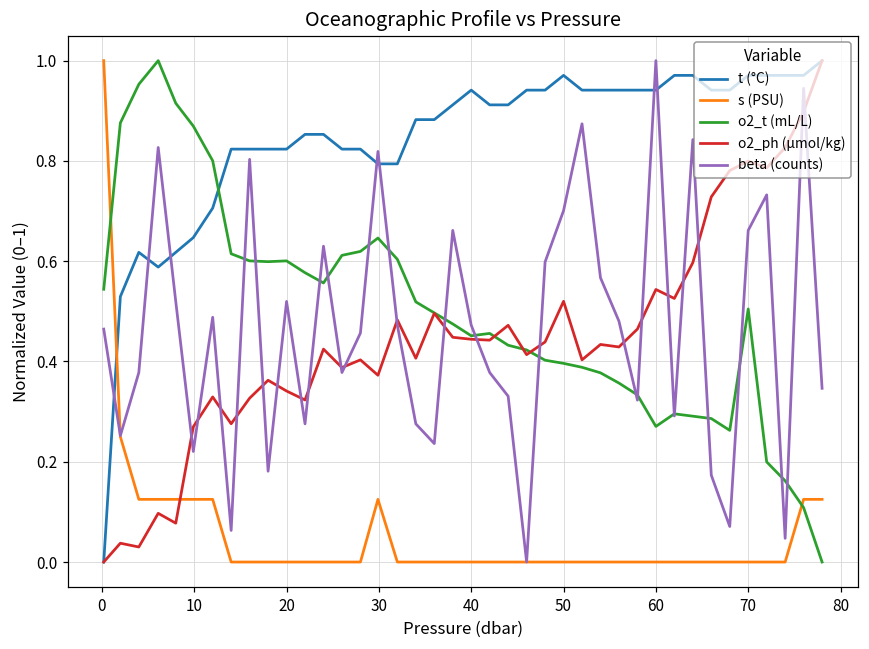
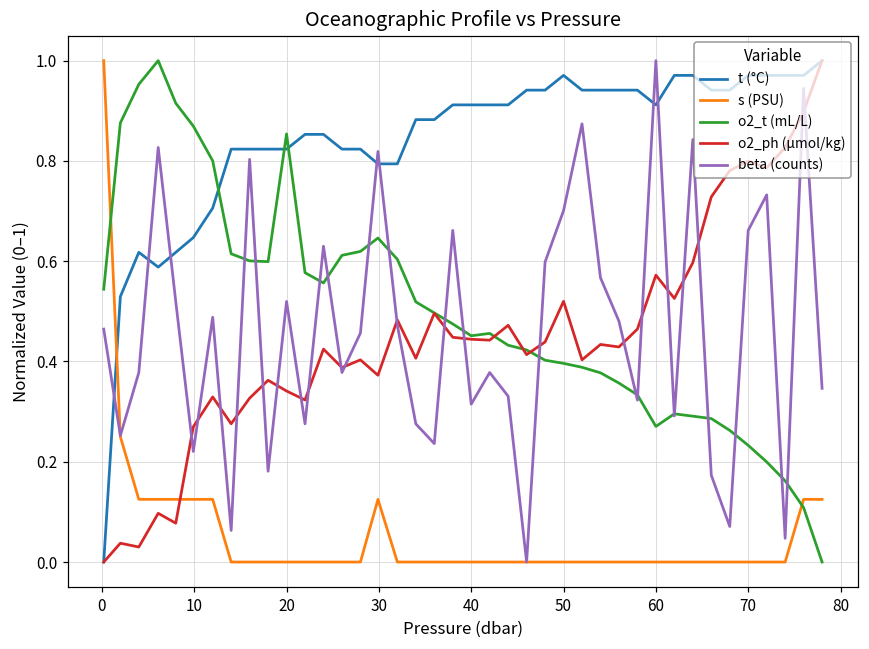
o2_t (mL/L), 20: 0.60 -> 0.85
t (°C), 40: 0.94 -> 0.91
beta (counts), 40: 0.47 -> 0.31
t (°C), 60: 0.94 -> 0.91
o2_ph (μmol/kg), 60: 0.54 -> 0.57
o2_t (mL/L), 70: 0.50 -> 0.23
